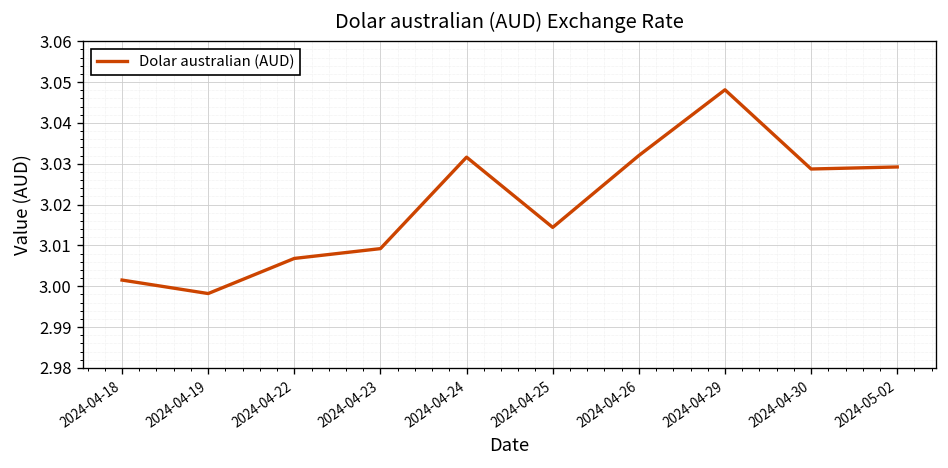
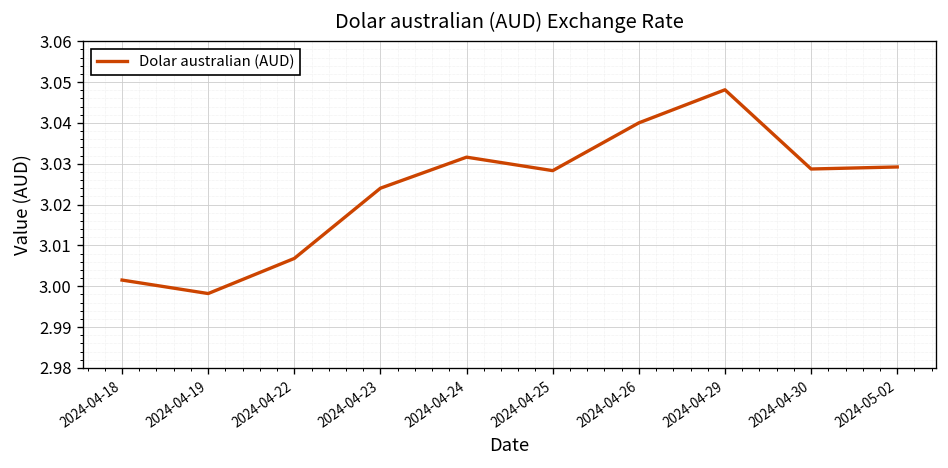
2024-04-23: 3.009 -> 3.024
2024-04-25: 3.014 -> 3.028
2024-04-26: 3.032 -> 3.040
